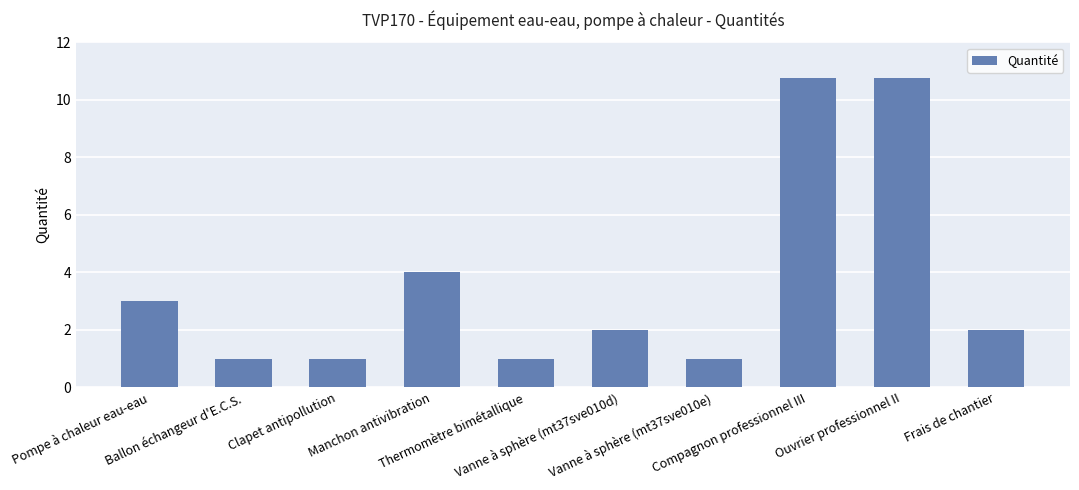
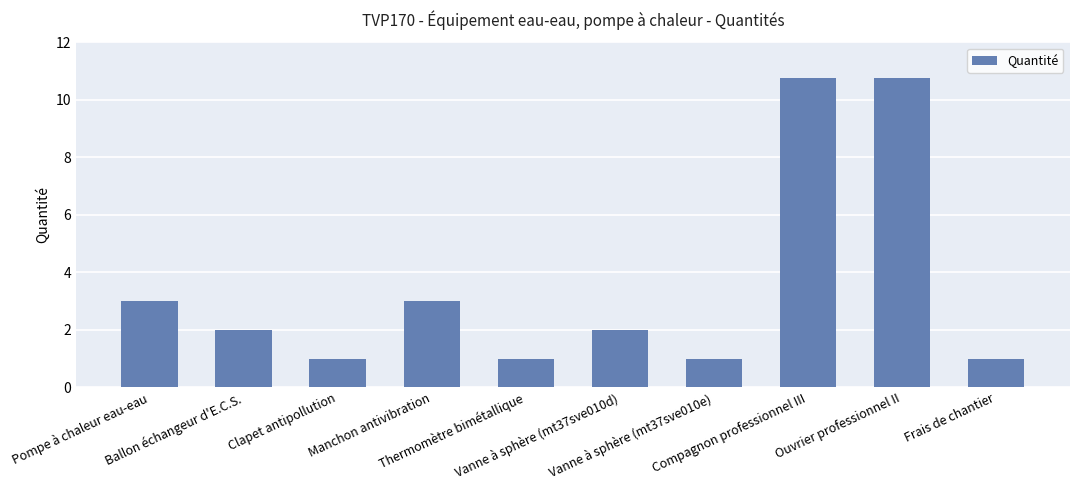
Ballon échangeur d'E.C.S.: 1 -> 2
Manchon antivibration: 4 -> 3
Frais de chantier: 2 -> 1
